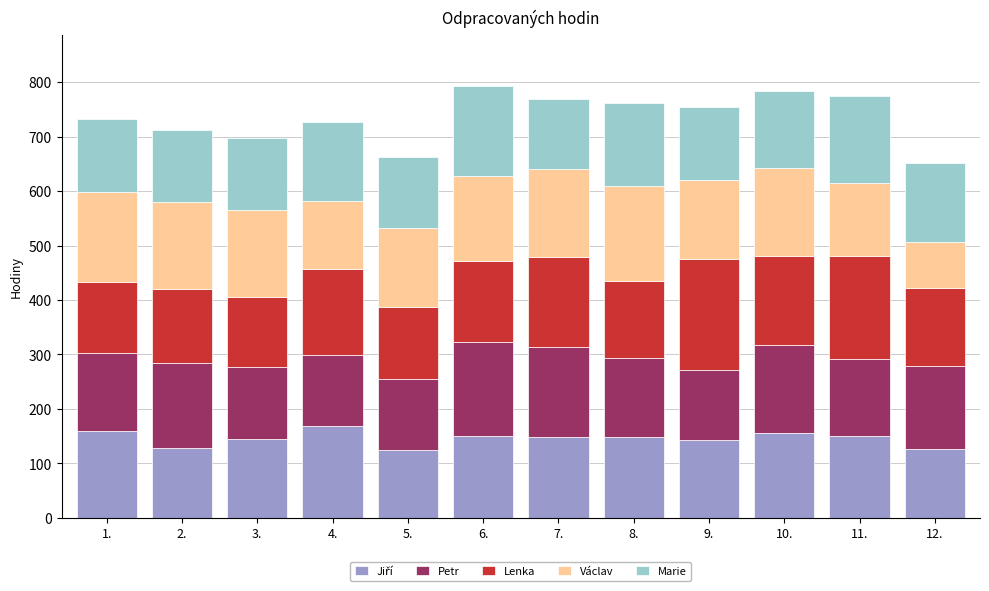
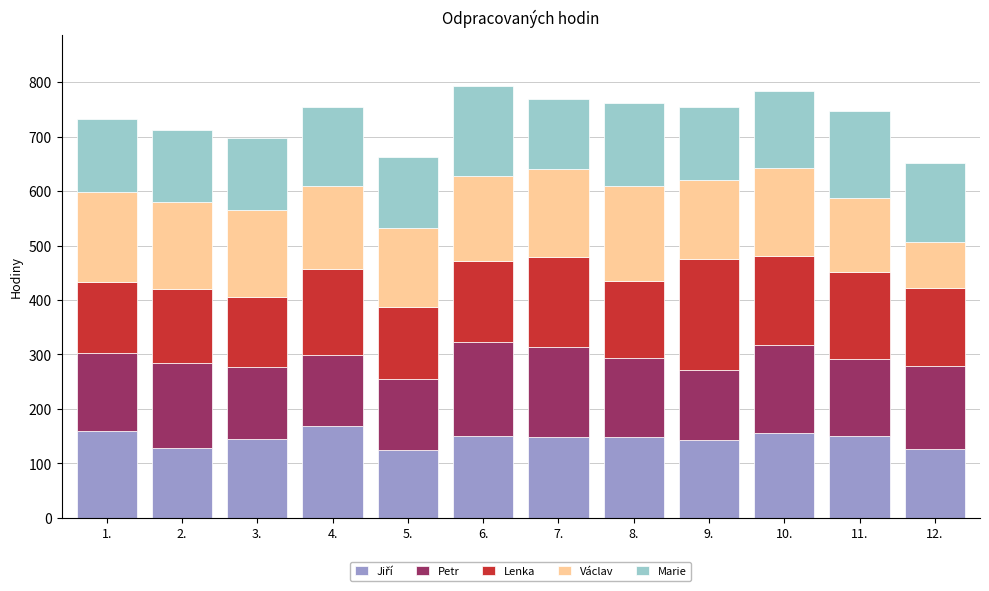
Václav, 4.: 130 -> 150
Lenka, 11.: 190 -> 160
